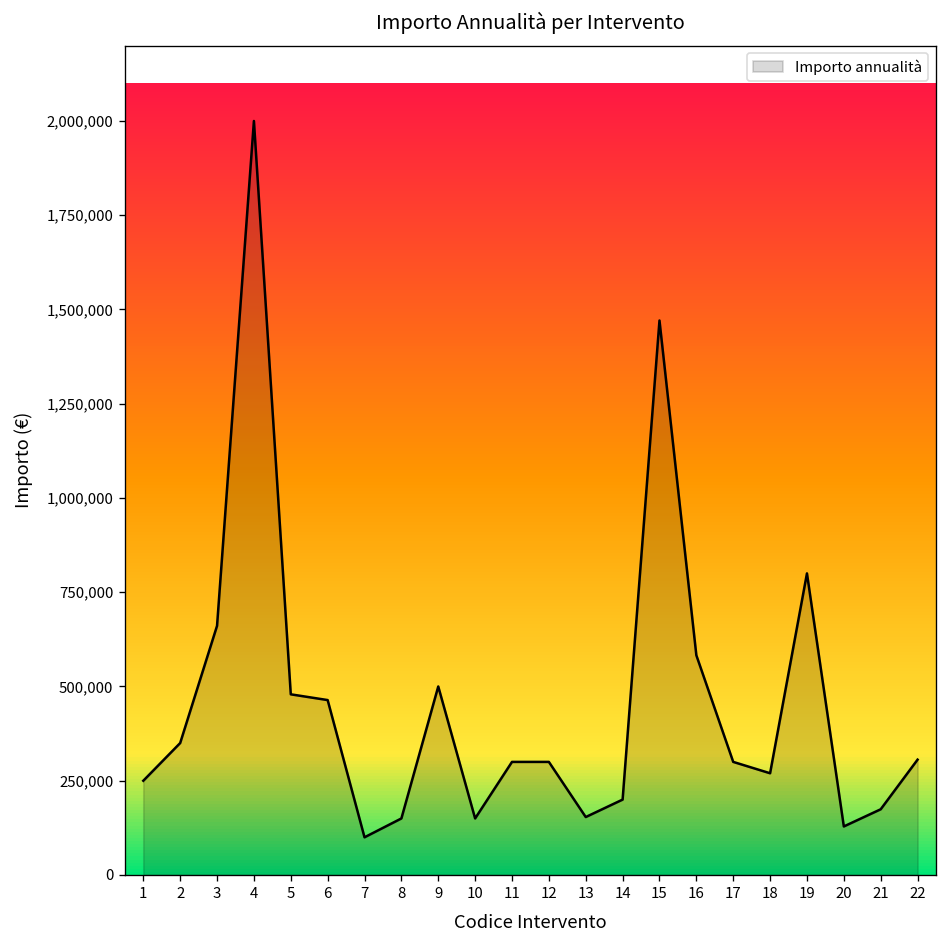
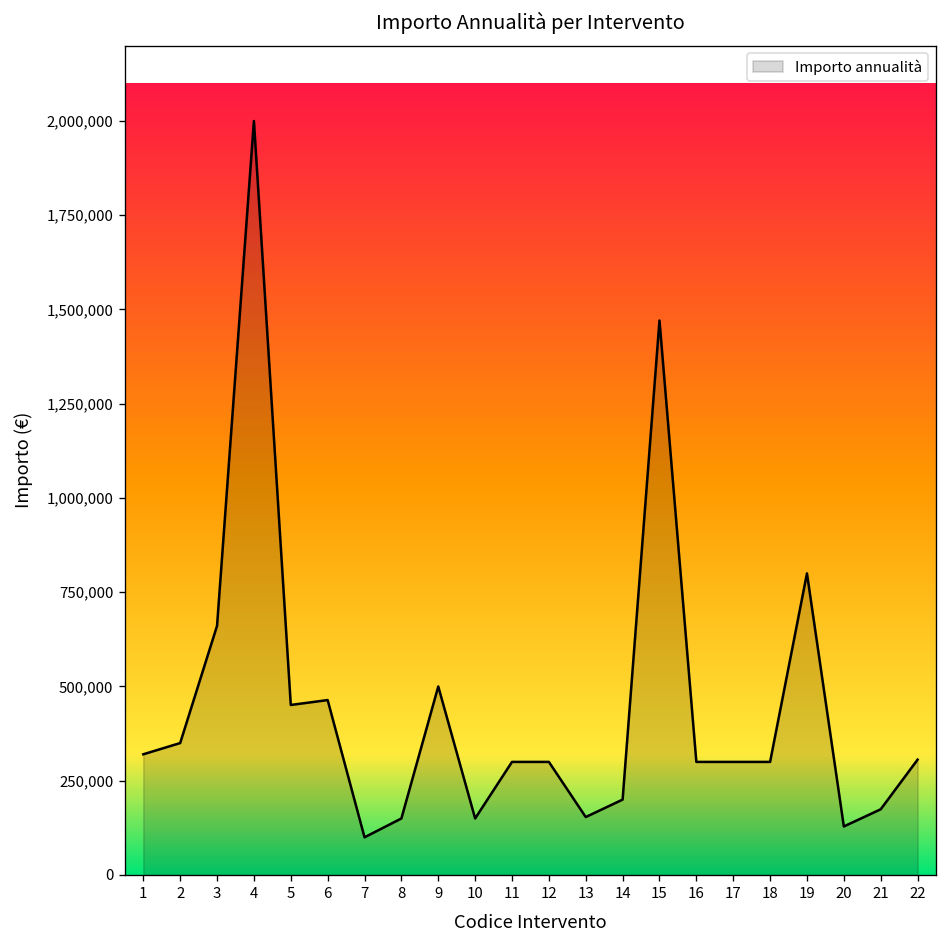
1: 250,000 -> 320,000
5: 480,000 -> 450,000
16: 580,000 -> 300,000
18: 270,000 -> 300,000
